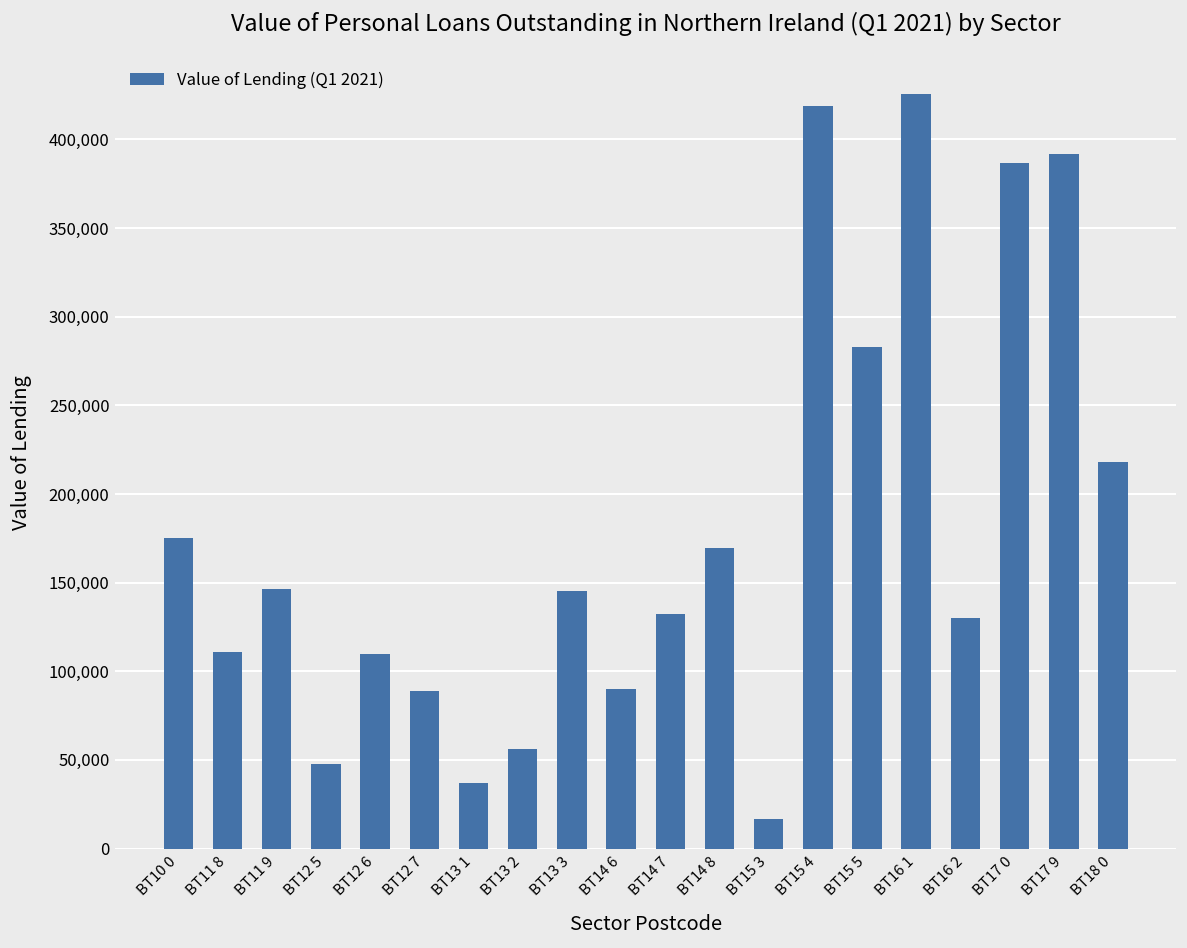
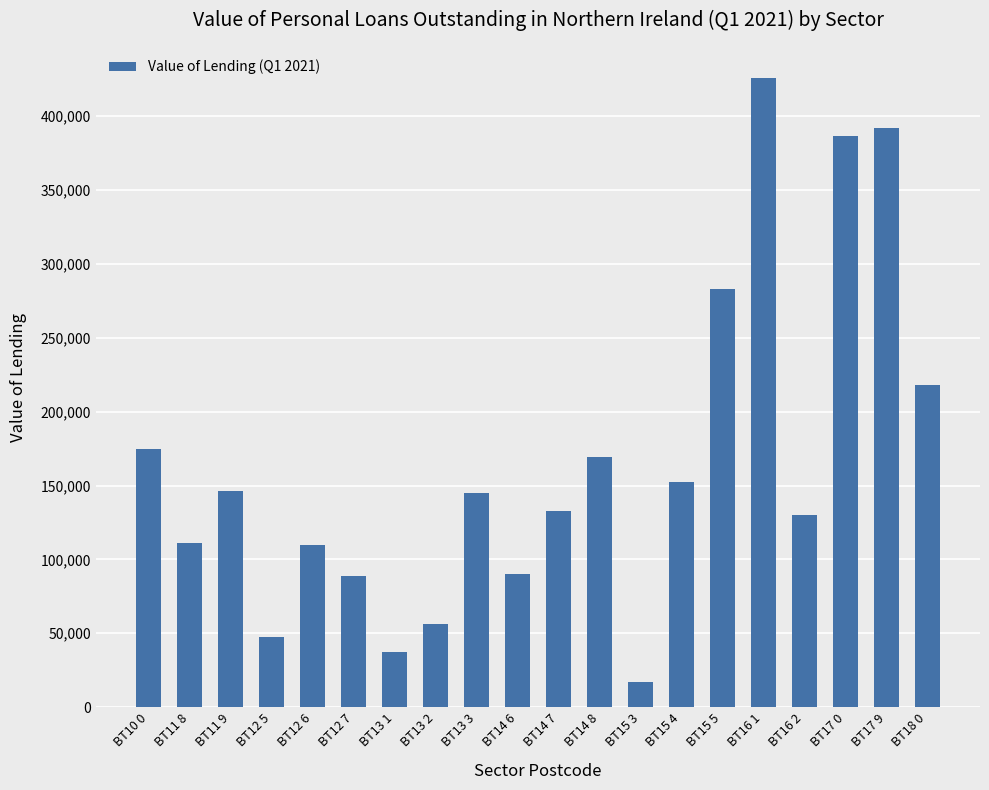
BT15 4: 419,000 -> 152,000
